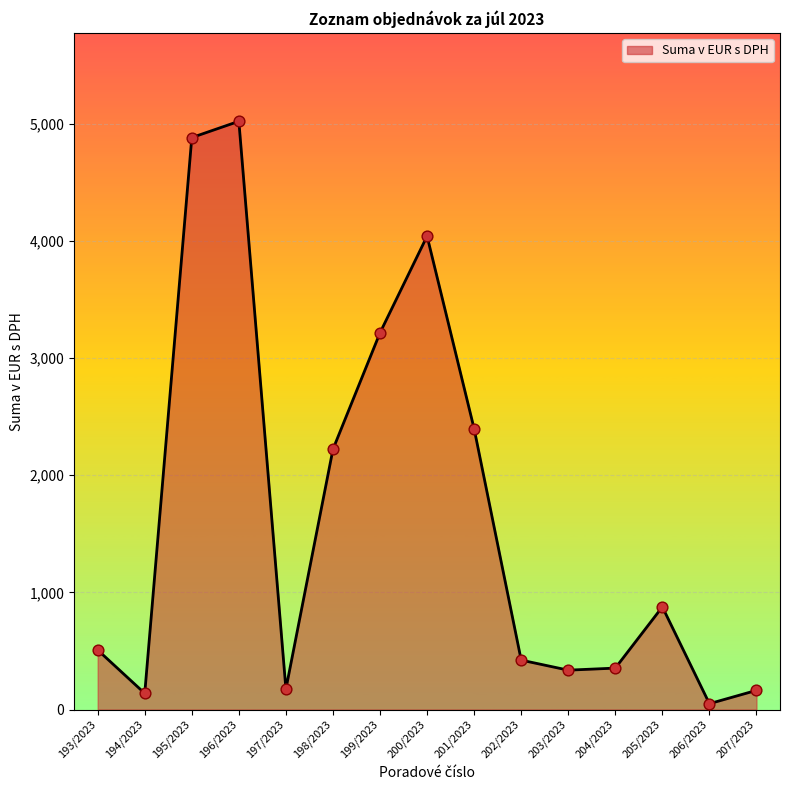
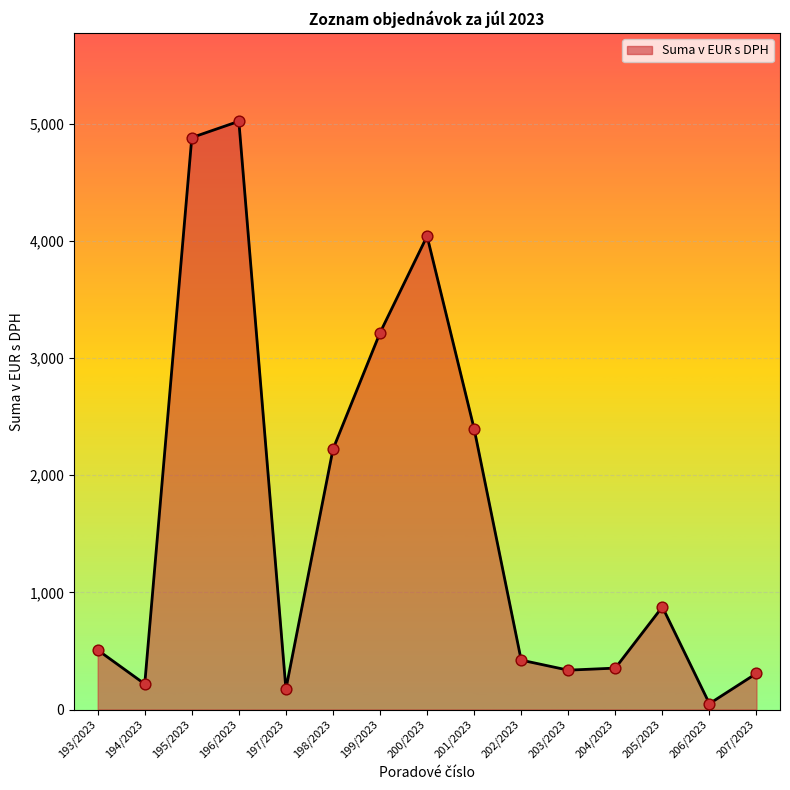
194/2023: 140 -> 220
207/2023: 160 -> 310
